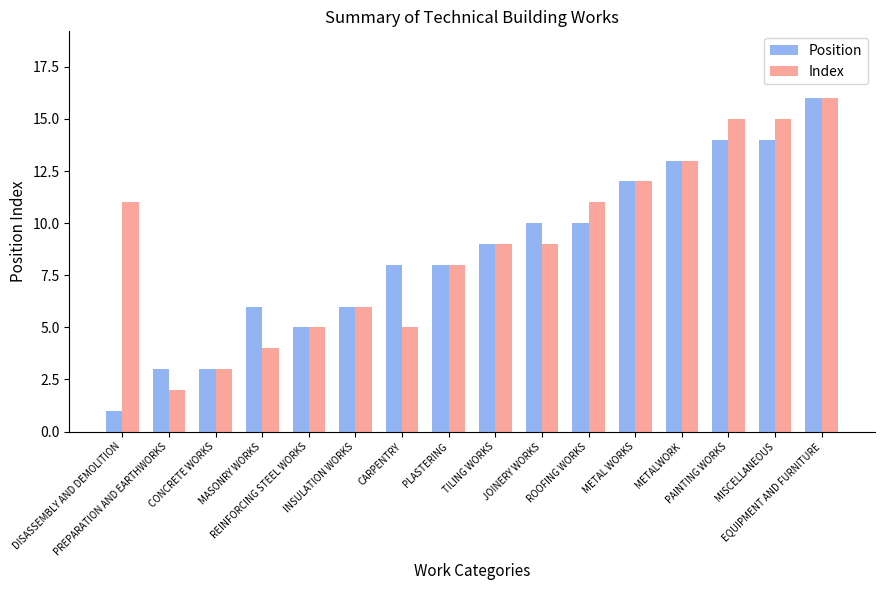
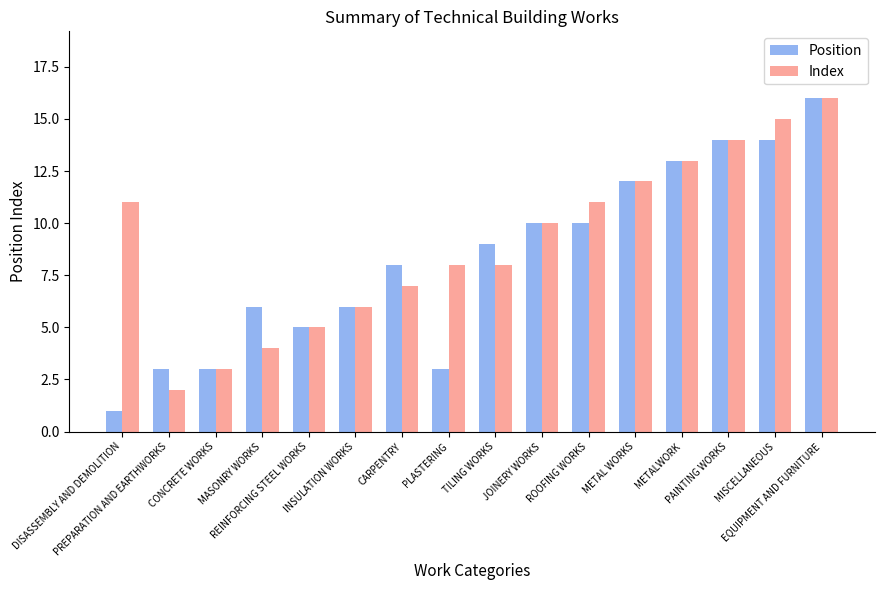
Index, CARPENTRY: 5 -> 7
Position, PLASTERING: 8 -> 3
Index, TILING WORKS: 9 -> 8
Index, JOINERY WORKS: 9 -> 10
Index, PAINTING WORKS: 15 -> 14
